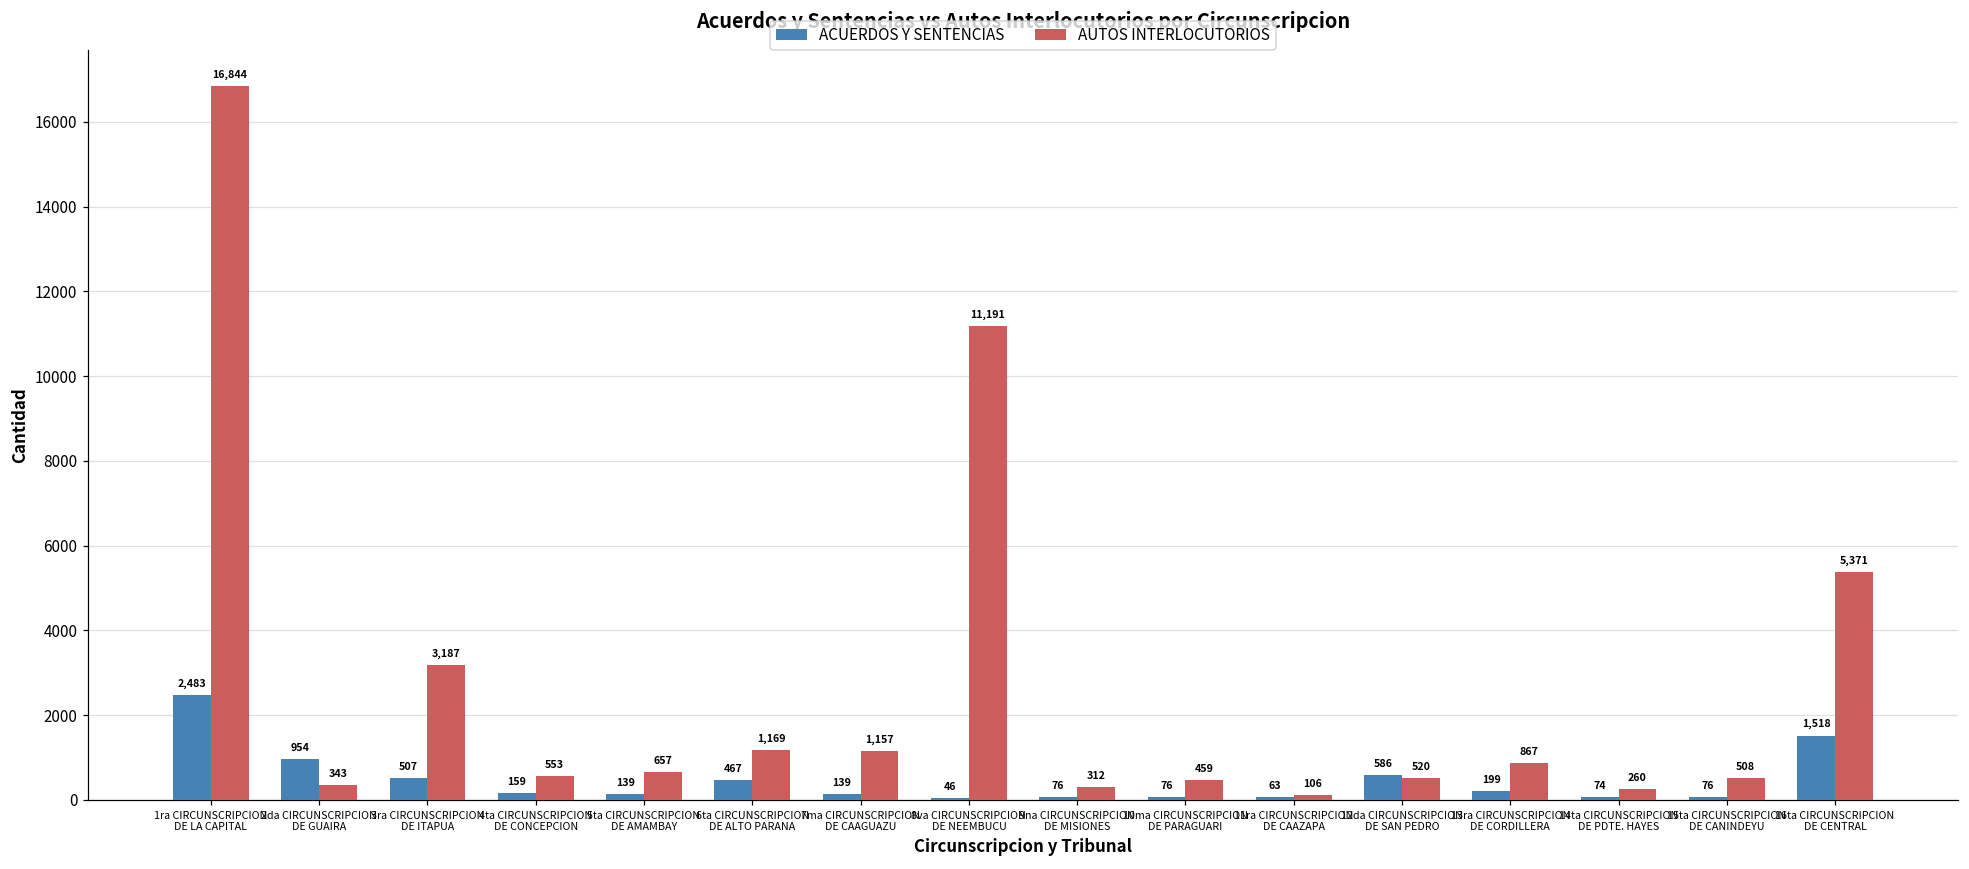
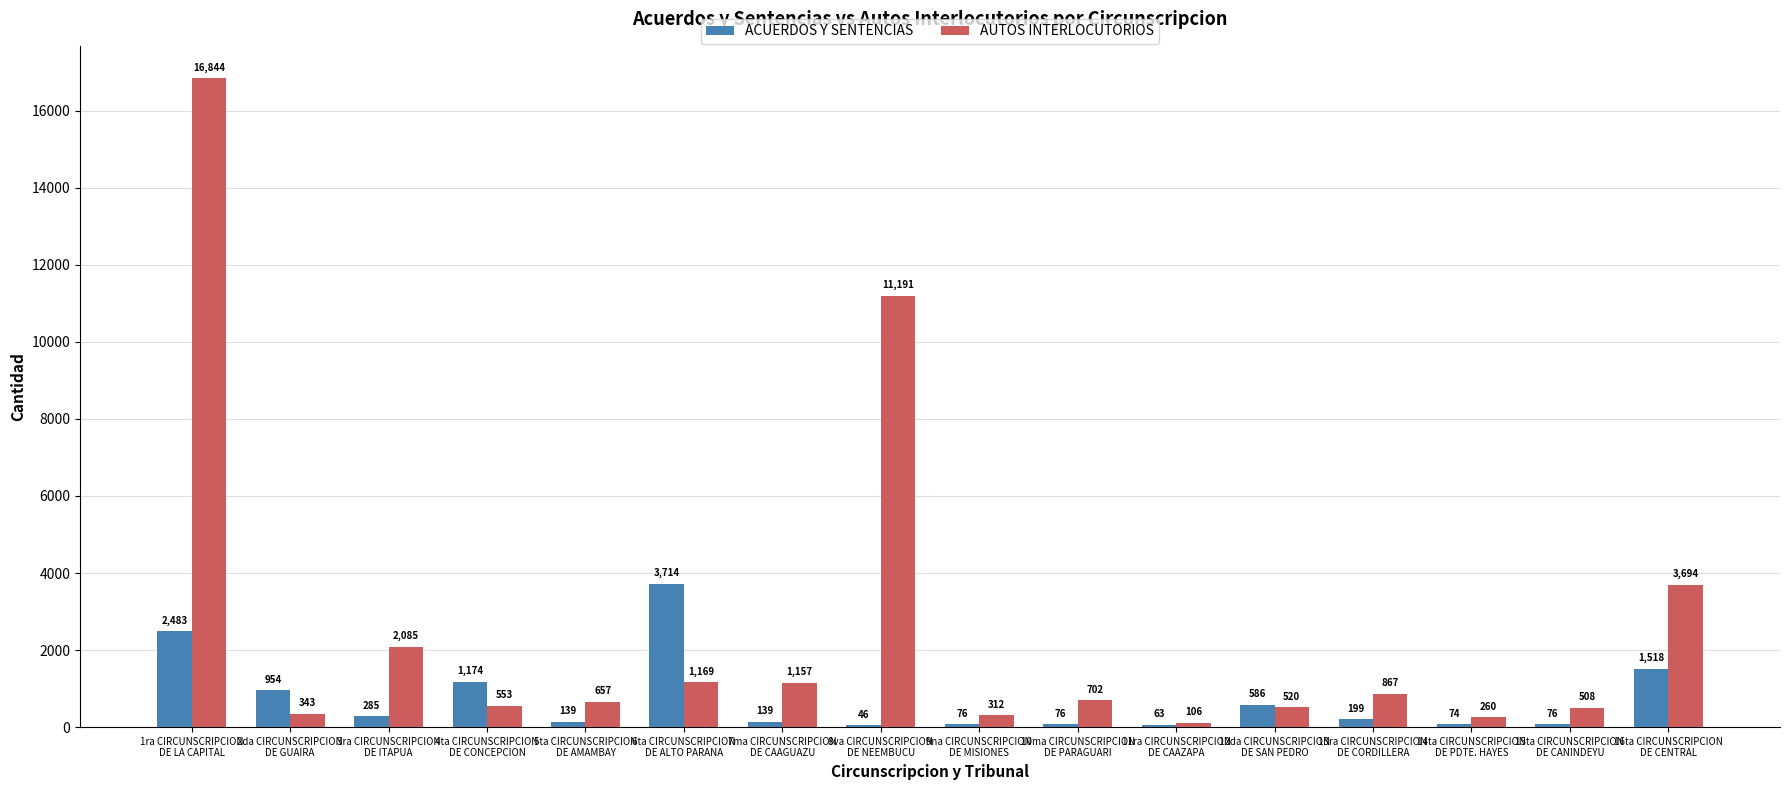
ACUERDOS Y SENTENCIAS, 3ra CIRCUNSCRIPCION DE ITAPUA: 507 -> 285
AUTOS INTERLOCUTORIOS, 3ra CIRCUNSCRIPCION DE ITAPUA: 3,187 -> 2,085
ACUERDOS Y SENTENCIAS, 4ta CIRCUNSCRIPCION DE CONCEPCION: 159 -> 1,174
ACUERDOS Y SENTENCIAS, 6ta CIRCUNSCRIPCION DE ALTO PARANA: 467 -> 3,714
AUTOS INTERLOCUTORIOS, 10ma CIRCUNSCRIPCION DE PARAGUARI: 459 -> 702
AUTOS INTERLOCUTORIOS, 16ta CIRCUNSCRIPCION DE CENTRAL: 5,371 -> 3,694
